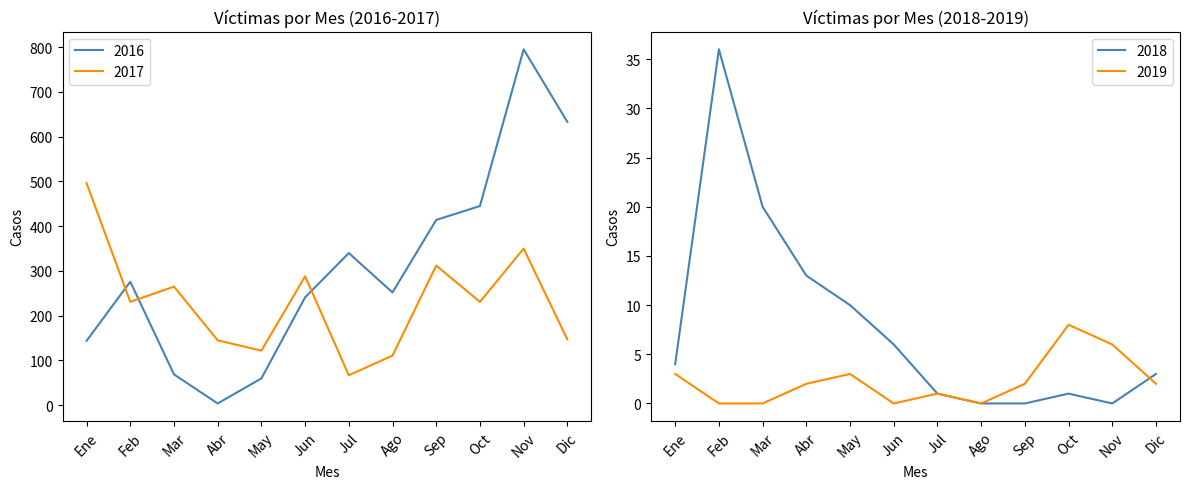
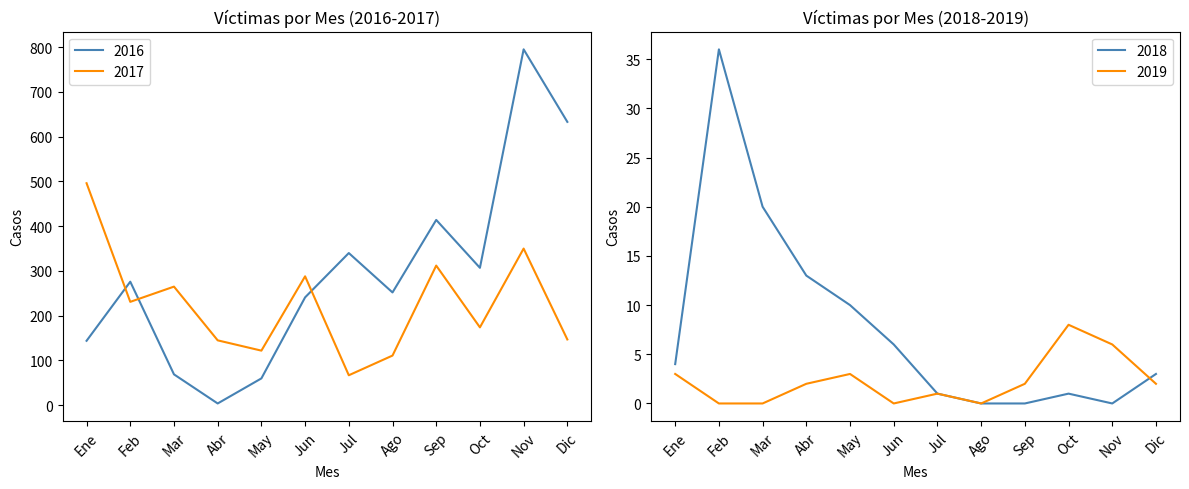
Víctimas por Mes (2016-2017), 2016, Oct: 450 -> 310
Víctimas por Mes (2016-2017), 2017, Oct: 230 -> 170
